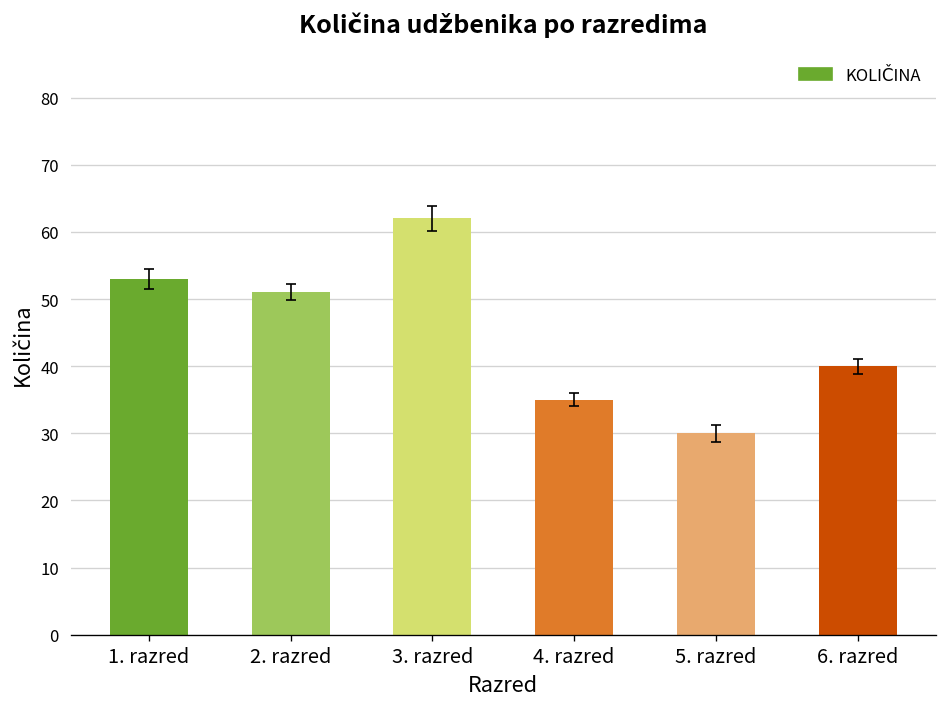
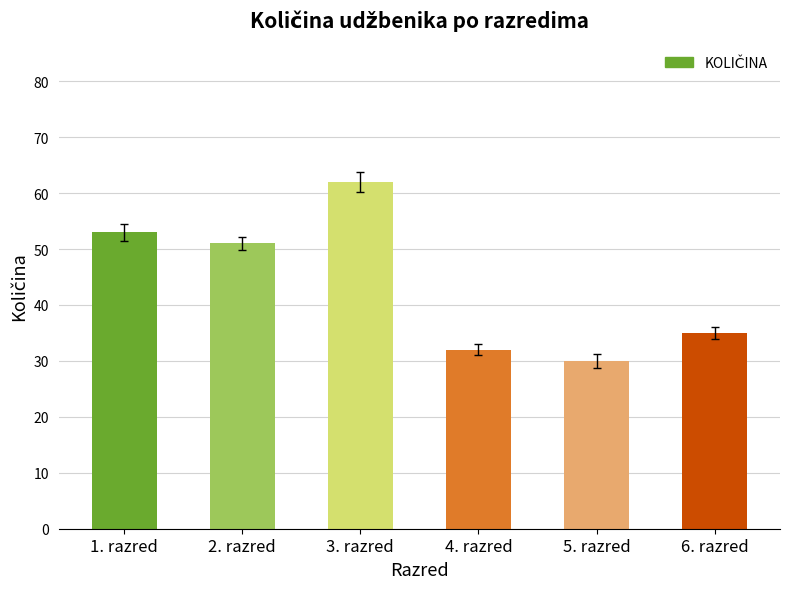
KOLIČINA, 4. razred: 35 -> 32
KOLIČINA, 6. razred: 40 -> 35
